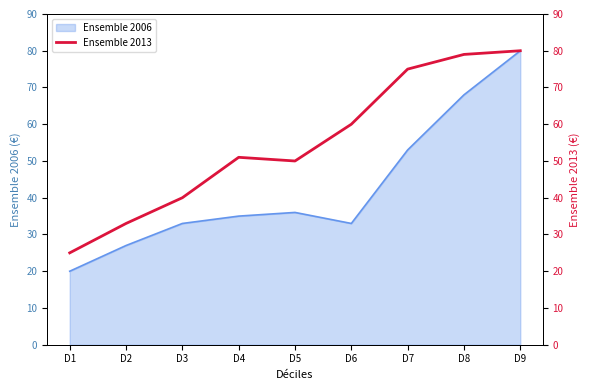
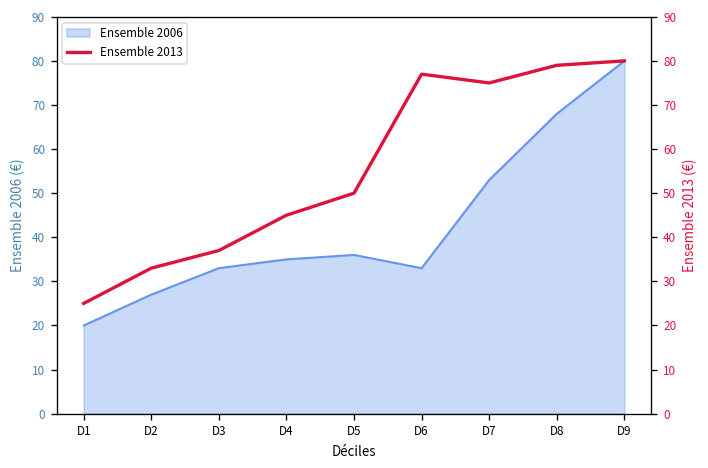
Ensemble 2013, D3: 40 -> 37
Ensemble 2013, D4: 51 -> 45
Ensemble 2013, D6: 60 -> 77
